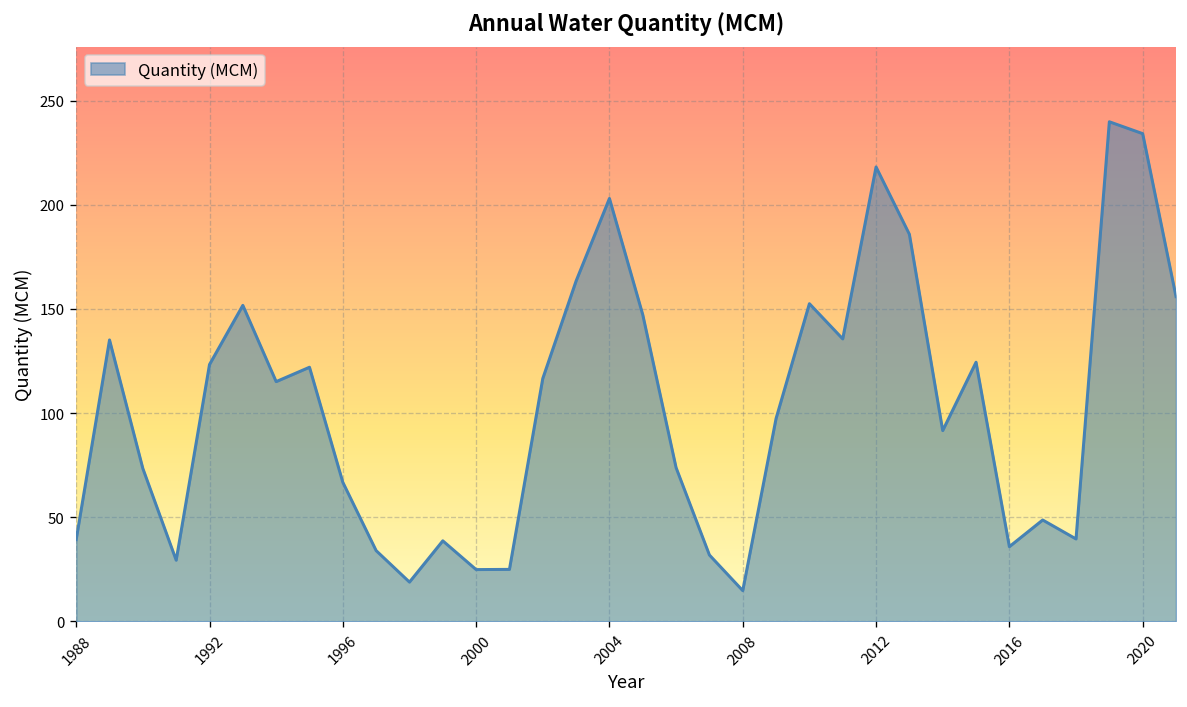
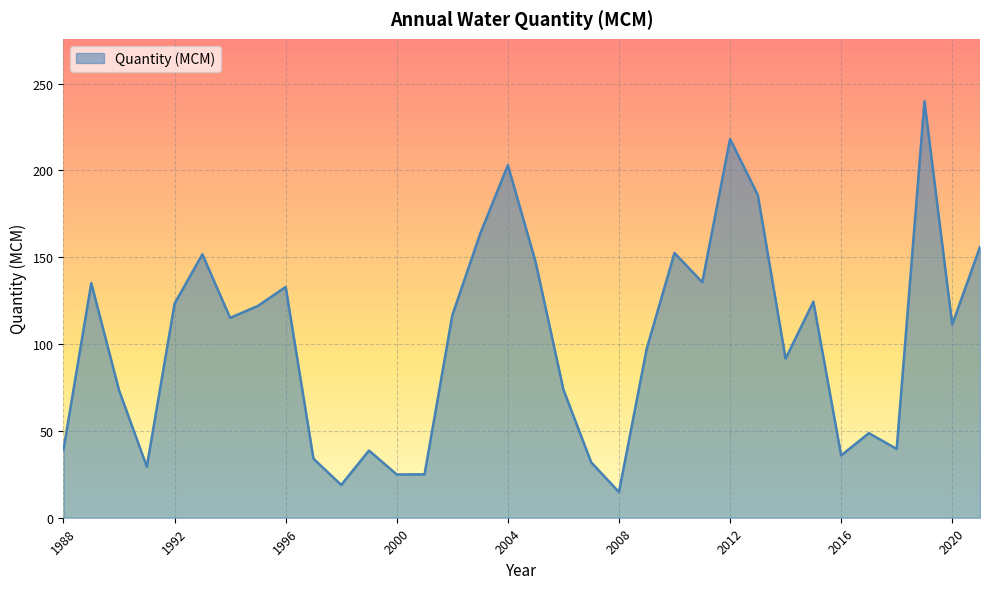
1996: 67 -> 133
2020: 234 -> 111
